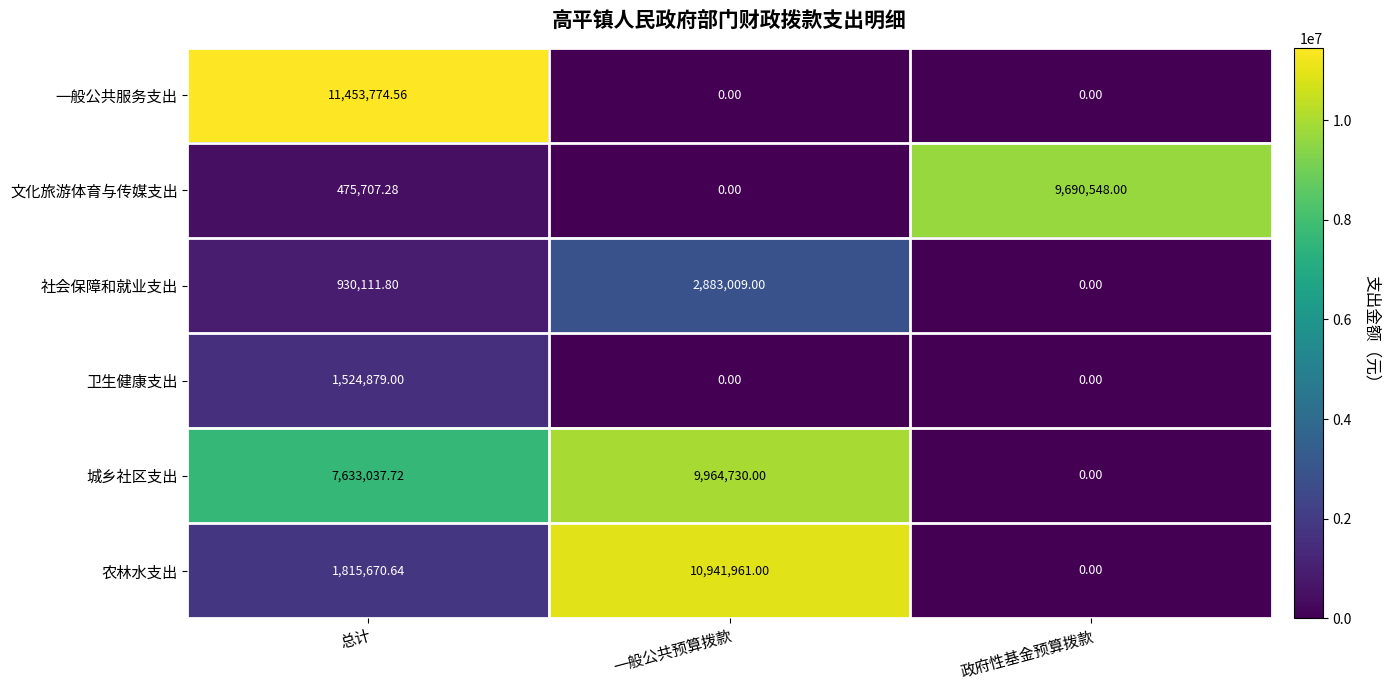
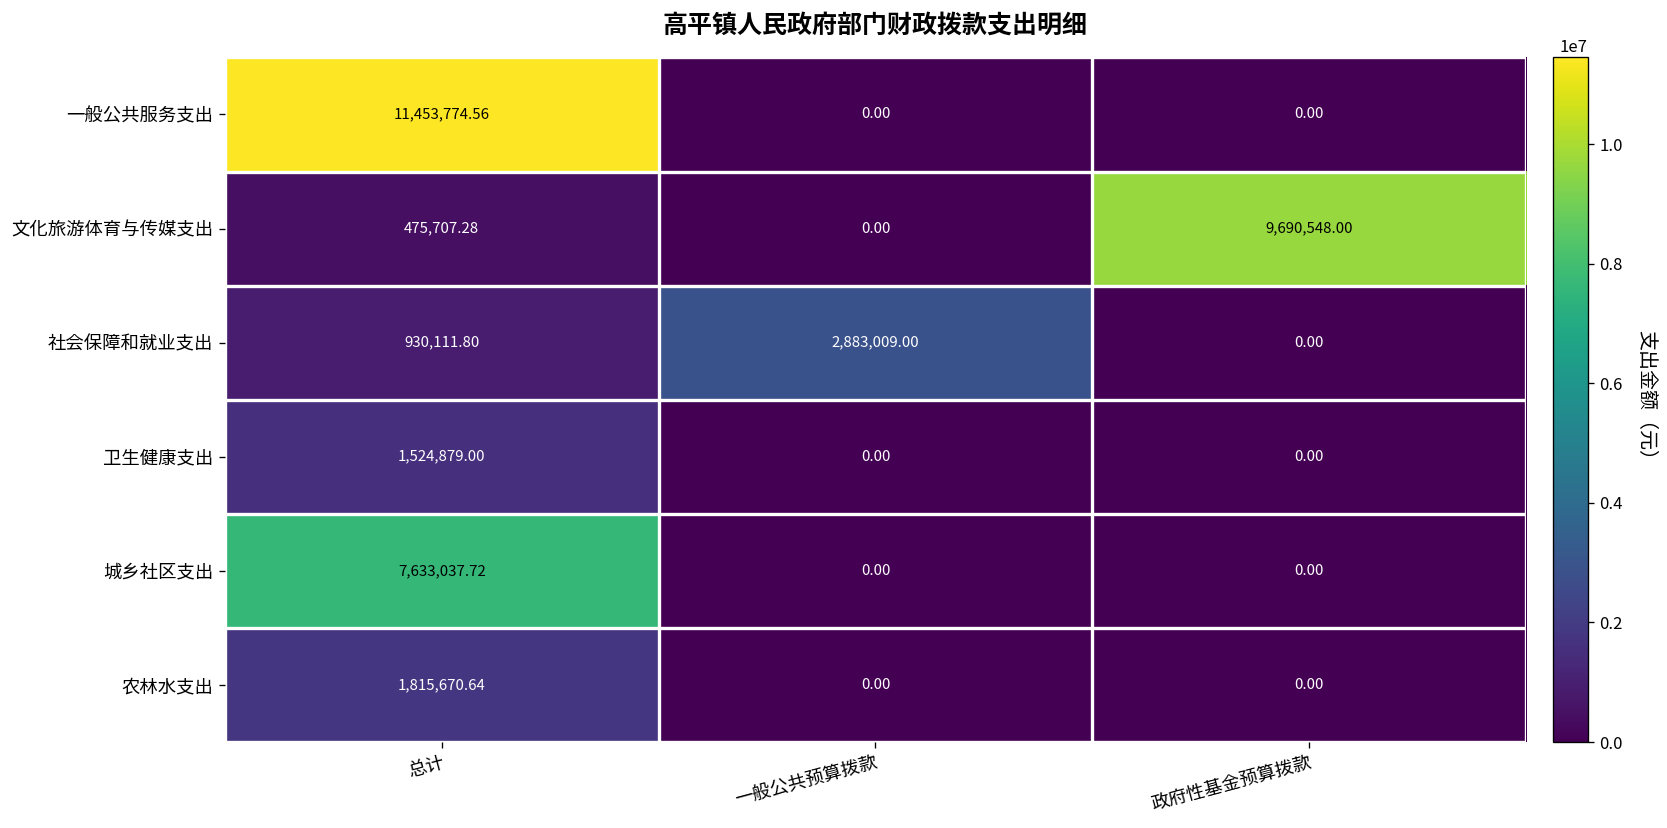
城乡社区支出, 一般公共预算拨款: 9,964,730.00 -> 0.00
农林水支出, 一般公共预算拨款: 10,941,961.00 -> 0.00
